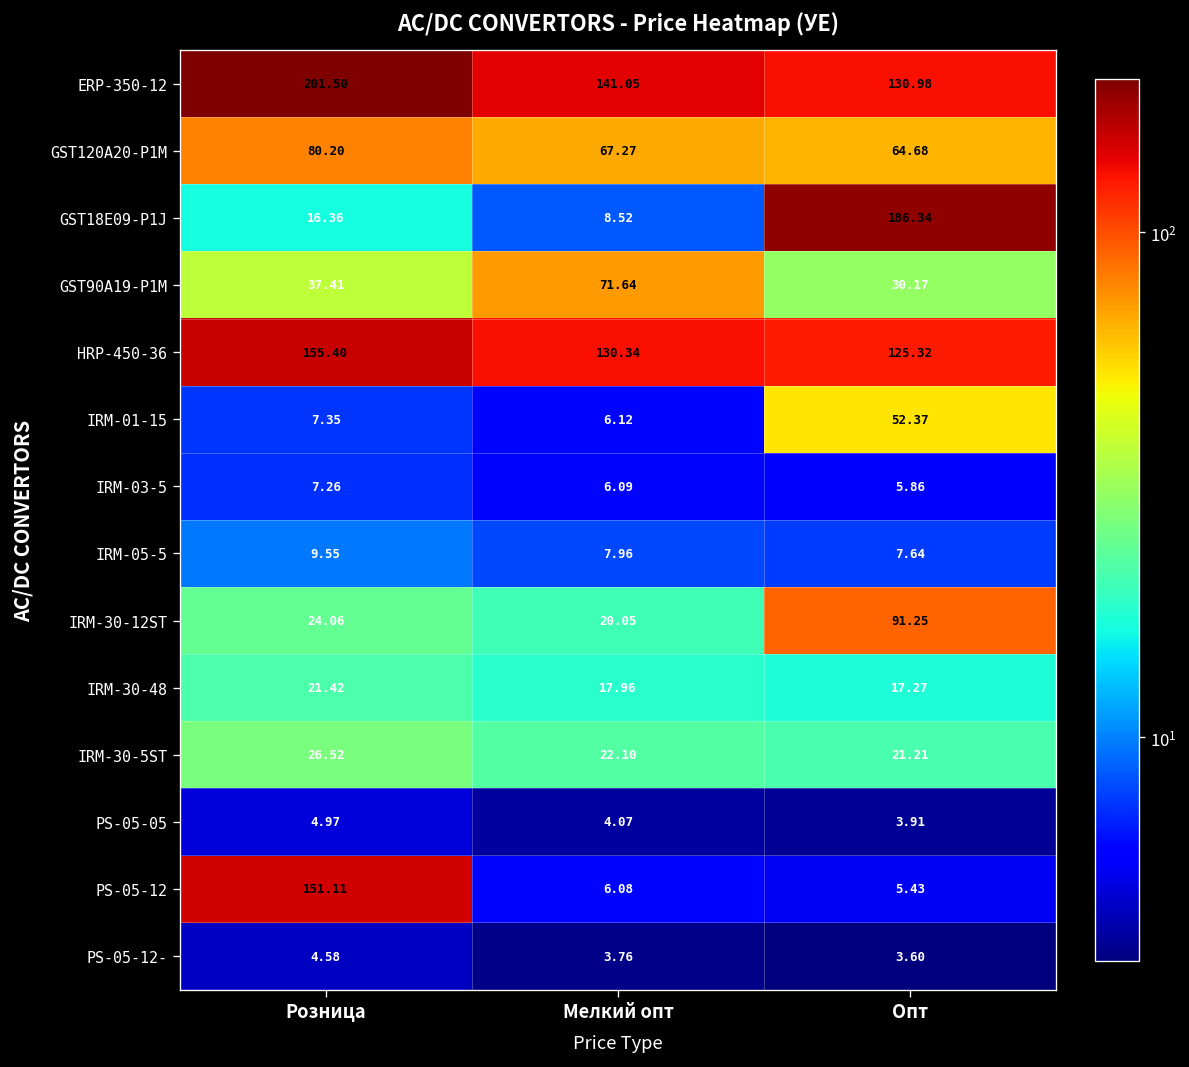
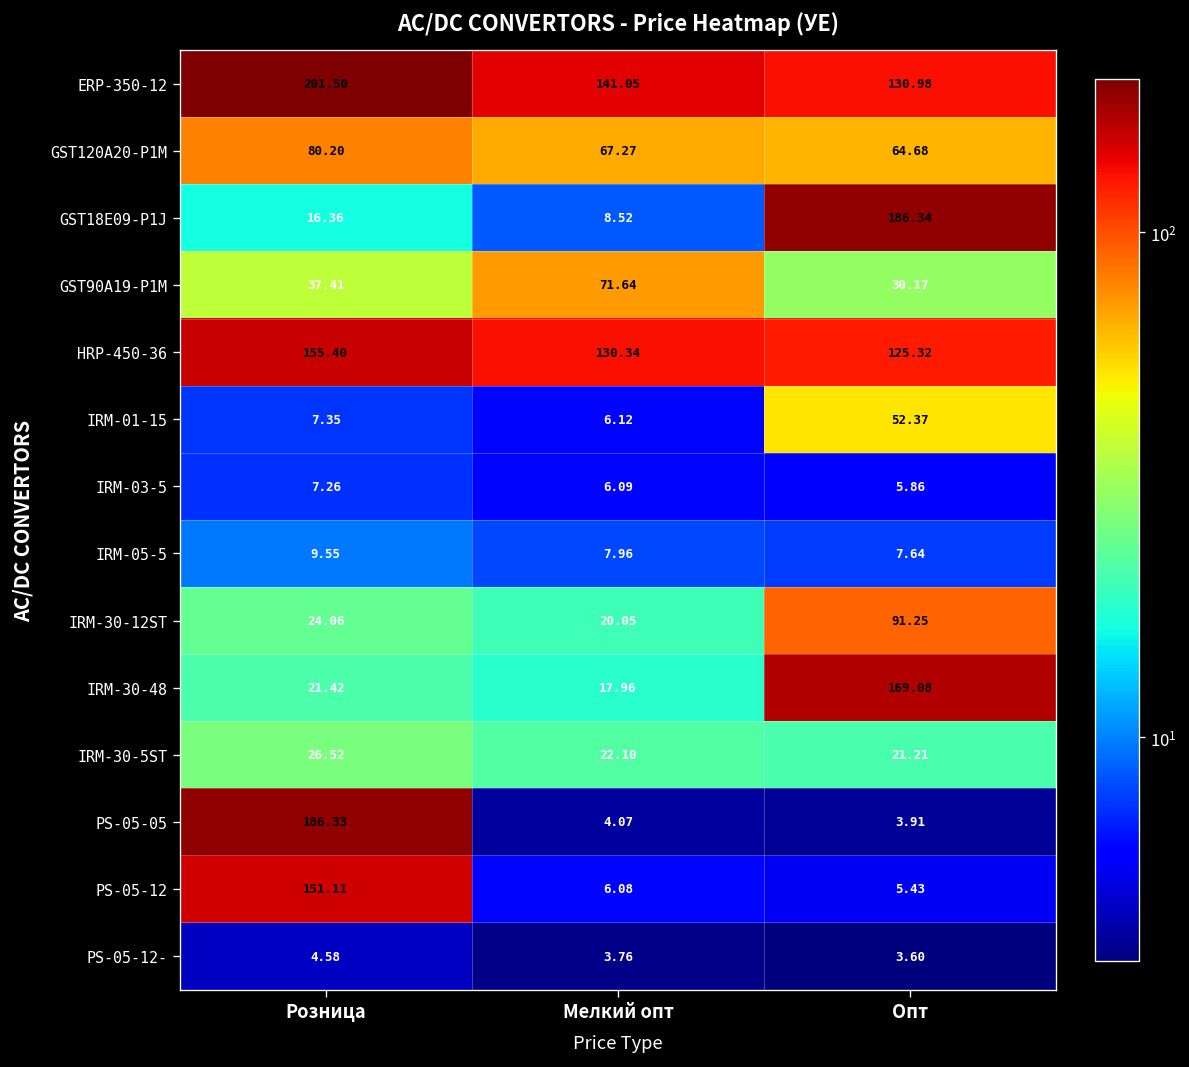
IRM-30-48, Опт: 17.27 -> 169.08
PS-05-05, Розница: 4.97 -> 186.33
